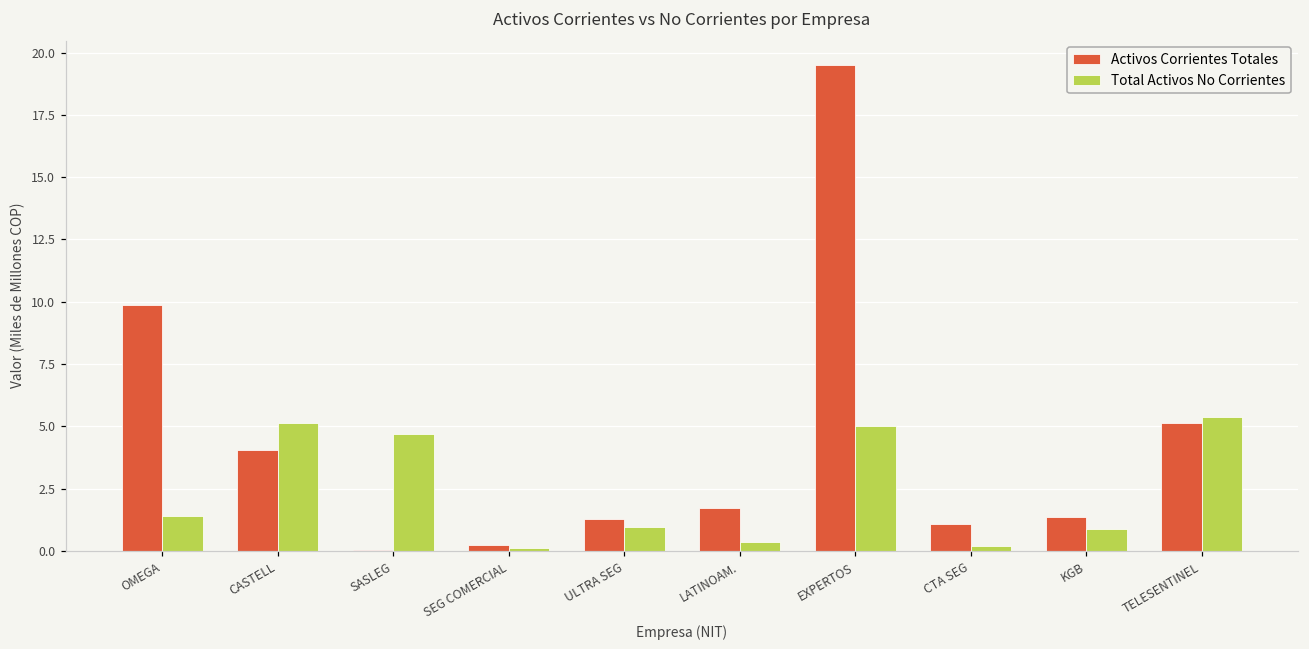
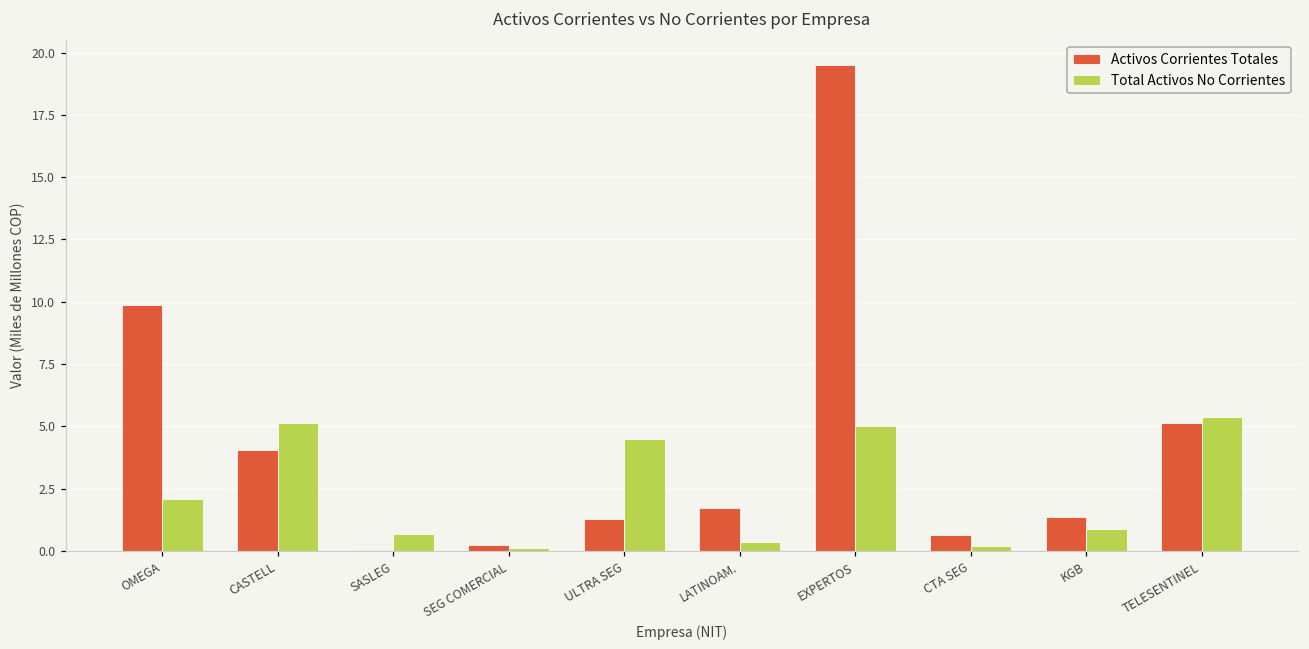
Total Activos No Corrientes, OMEGA: 1.4 -> 2.1
Total Activos No Corrientes, SASLEG: 4.7 -> 0.7
Total Activos No Corrientes, ULTRA SEG: 0.9 -> 4.5
Activos Corrientes Totales, CTA SEG: 1.1 -> 0.7
